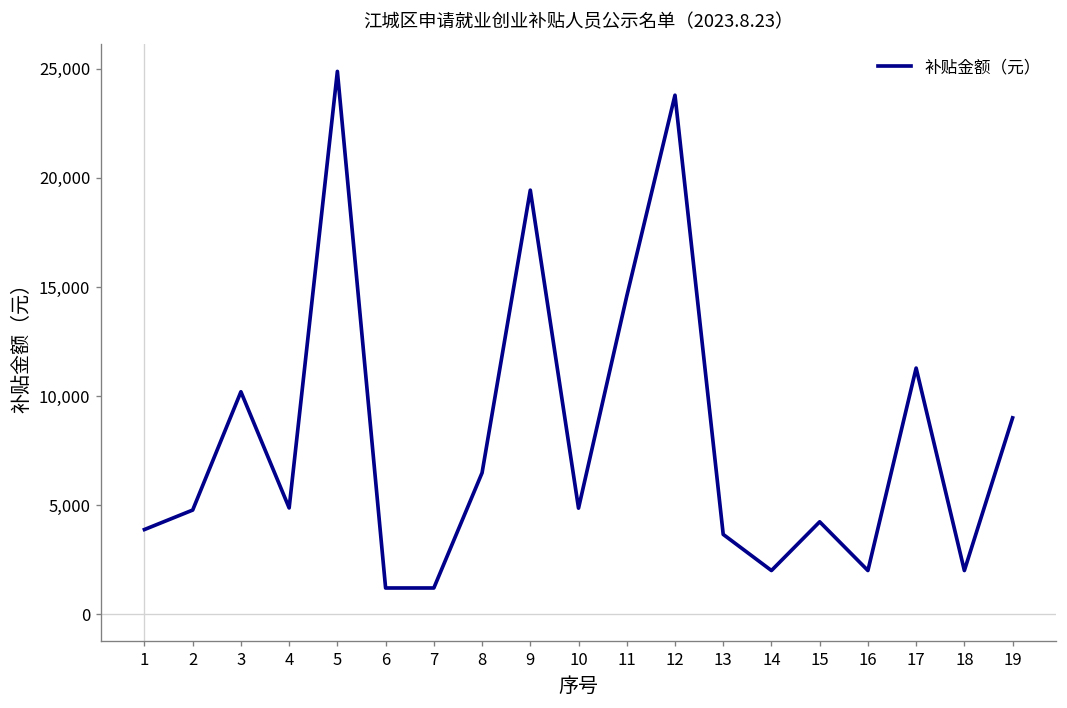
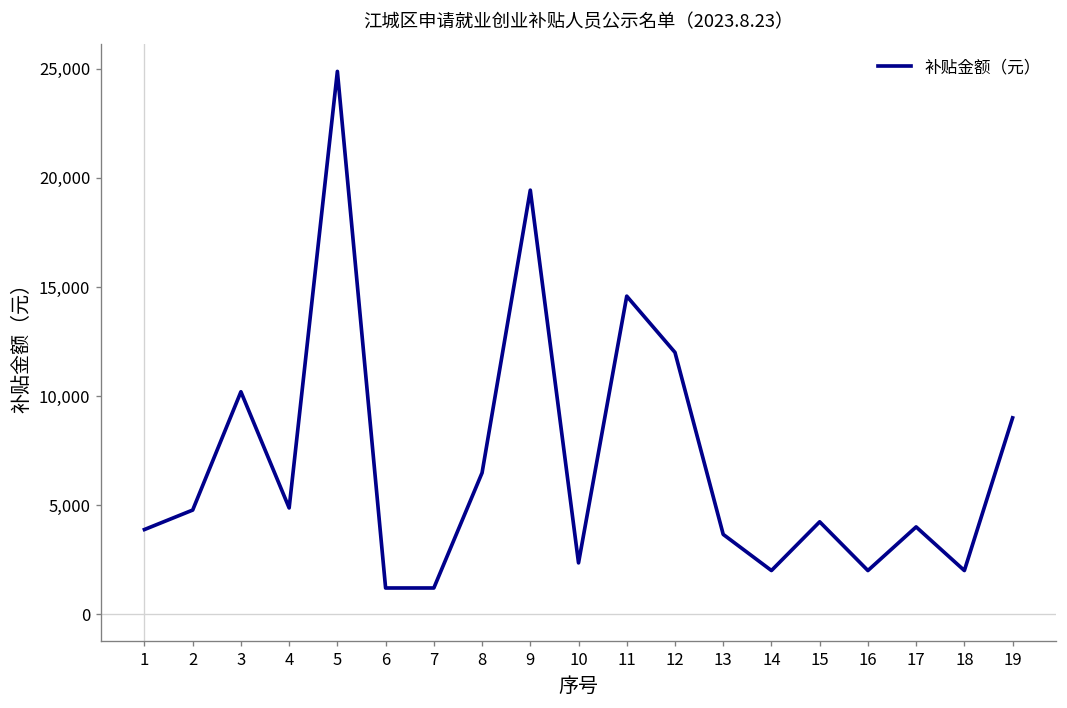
10: 4,900 -> 2,400
12: 23,800 -> 12,000
17: 11,300 -> 4,000
